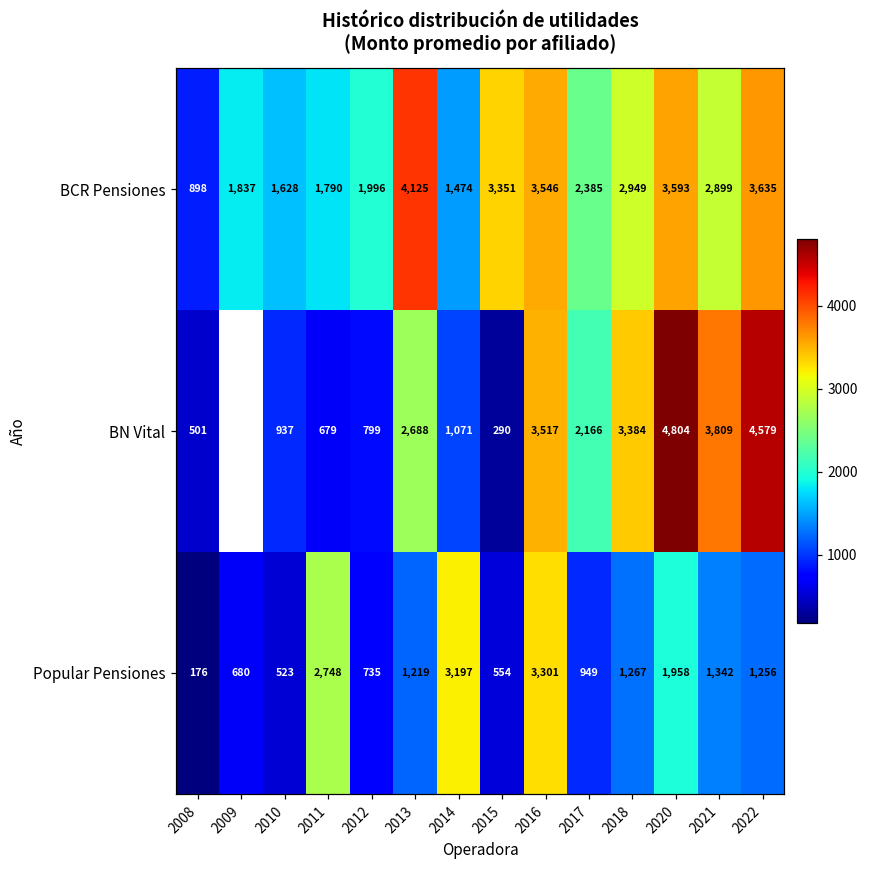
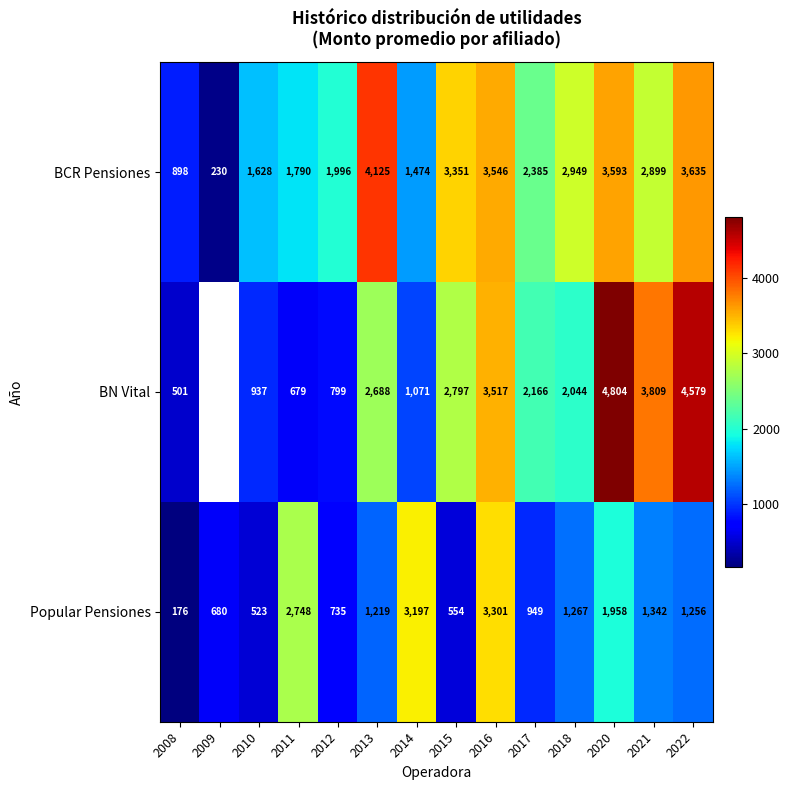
BCR Pensiones, 2009: 1,837 -> 230
BN Vital, 2015: 290 -> 2,797
BN Vital, 2018: 3,384 -> 2,044
